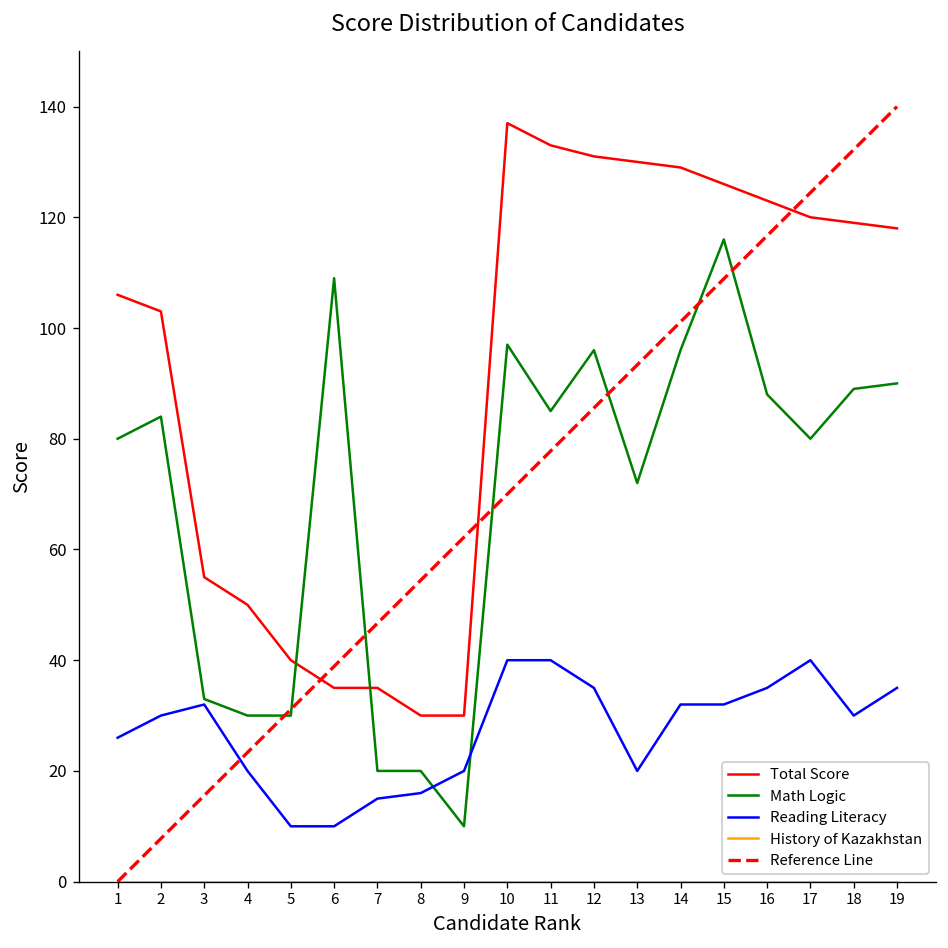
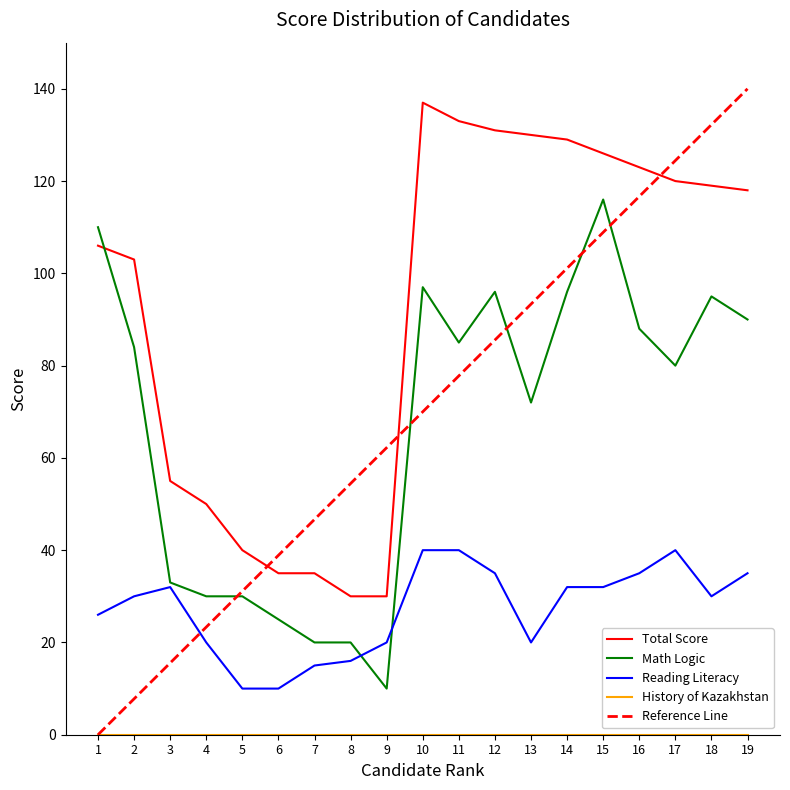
Math Logic, 1: 80 -> 110
Math Logic, 6: 109 -> 25
Math Logic, 18: 89 -> 95
